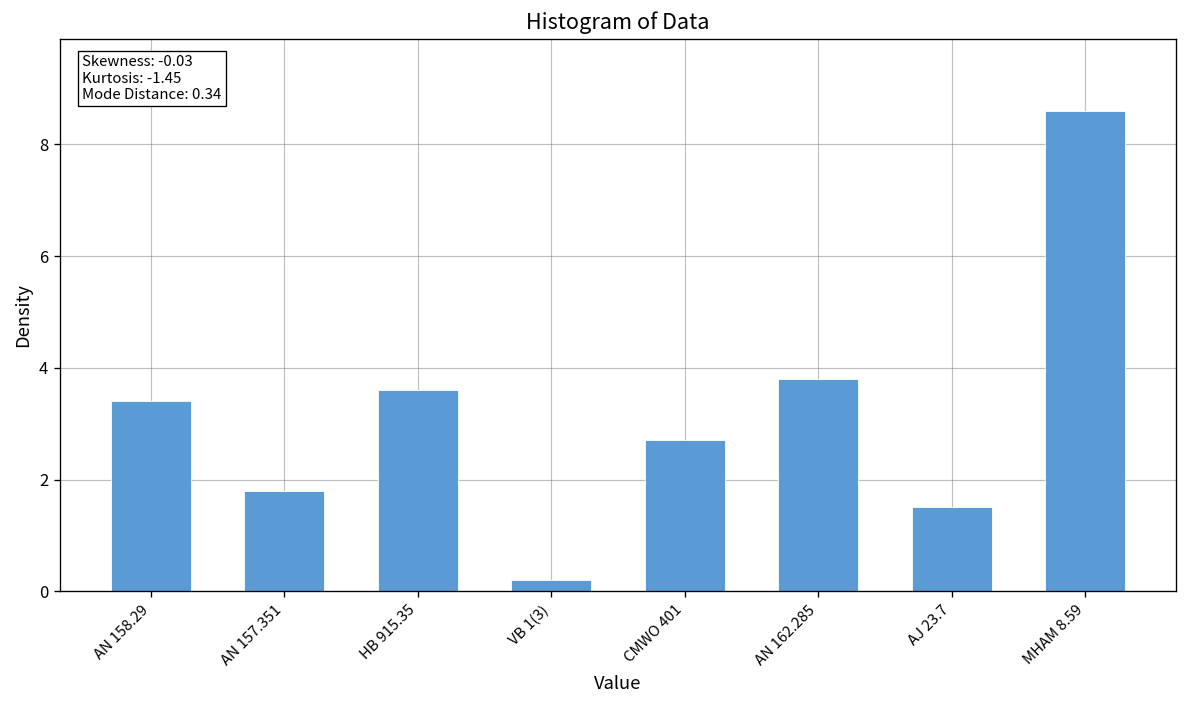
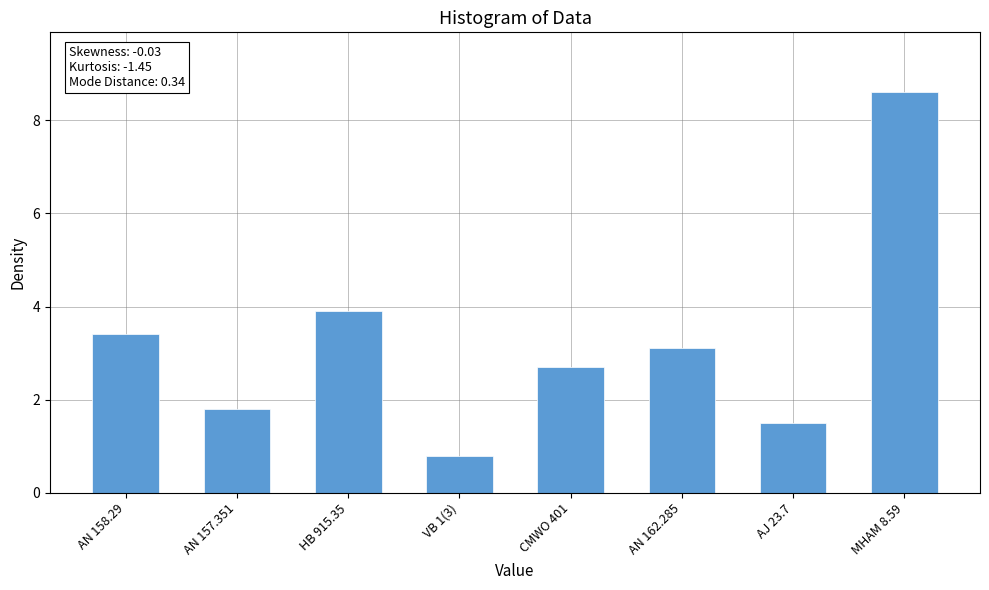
HB 915.35: 3.6 -> 3.9
VB 1(3): 0.2 -> 0.8
AN 162.285: 3.8 -> 3.1
